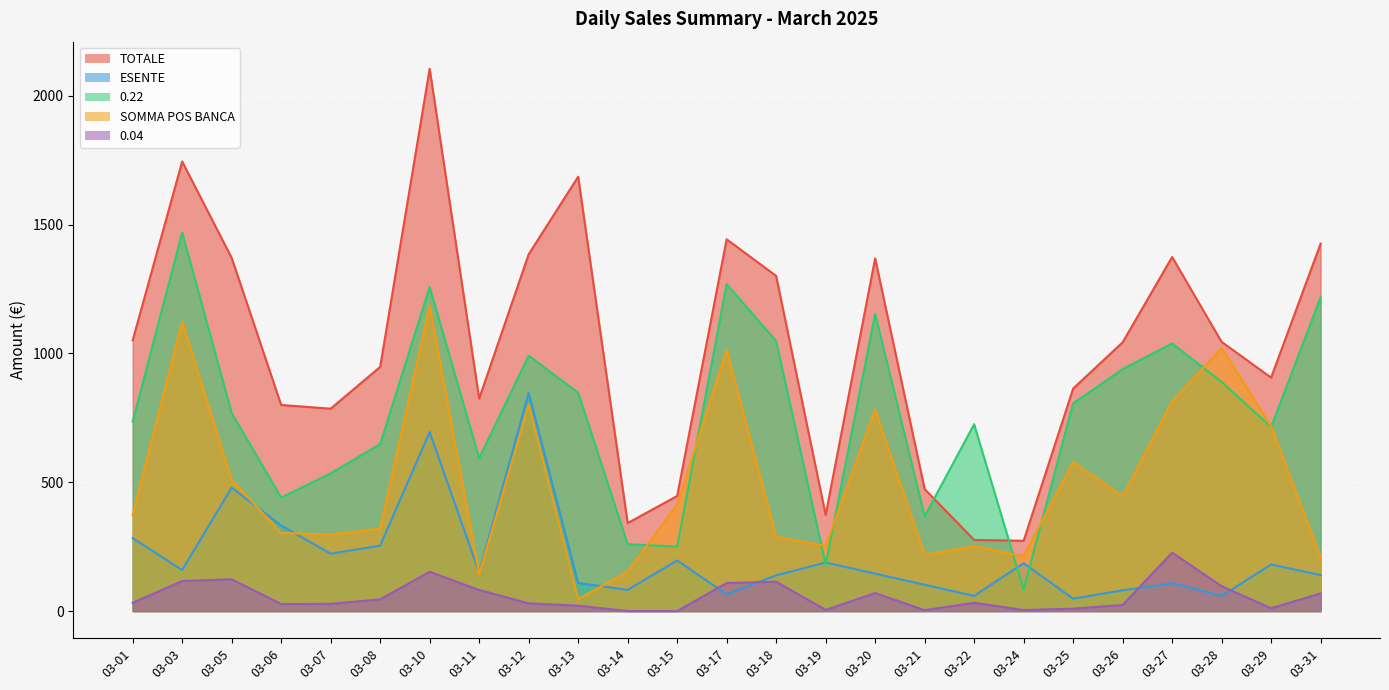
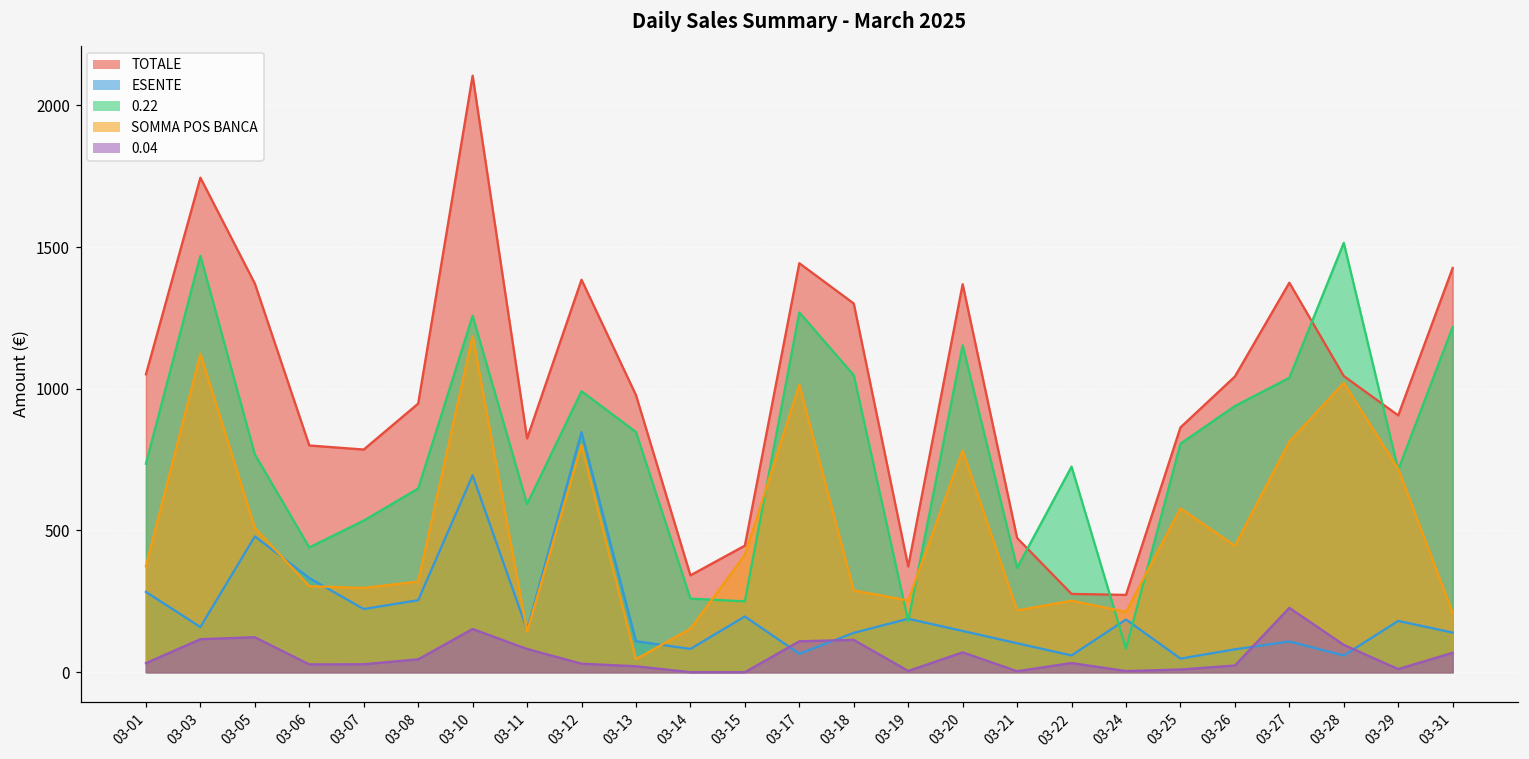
TOTALE, 03-13: 1690 -> 980
0.22, 03-28: 890 -> 1520
